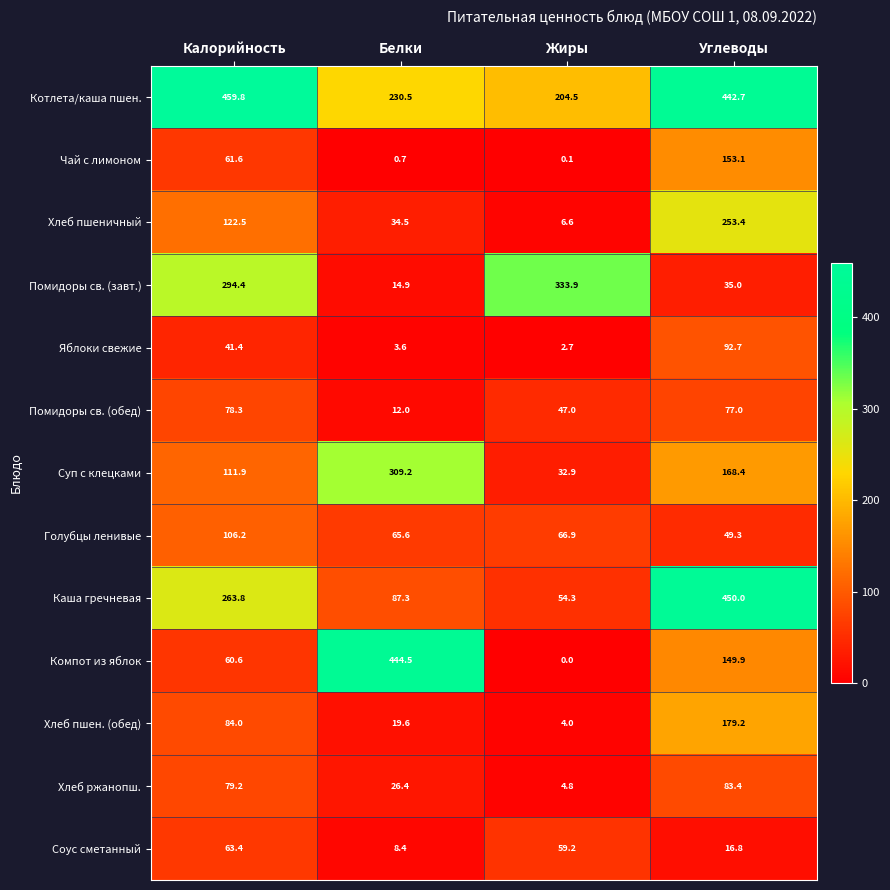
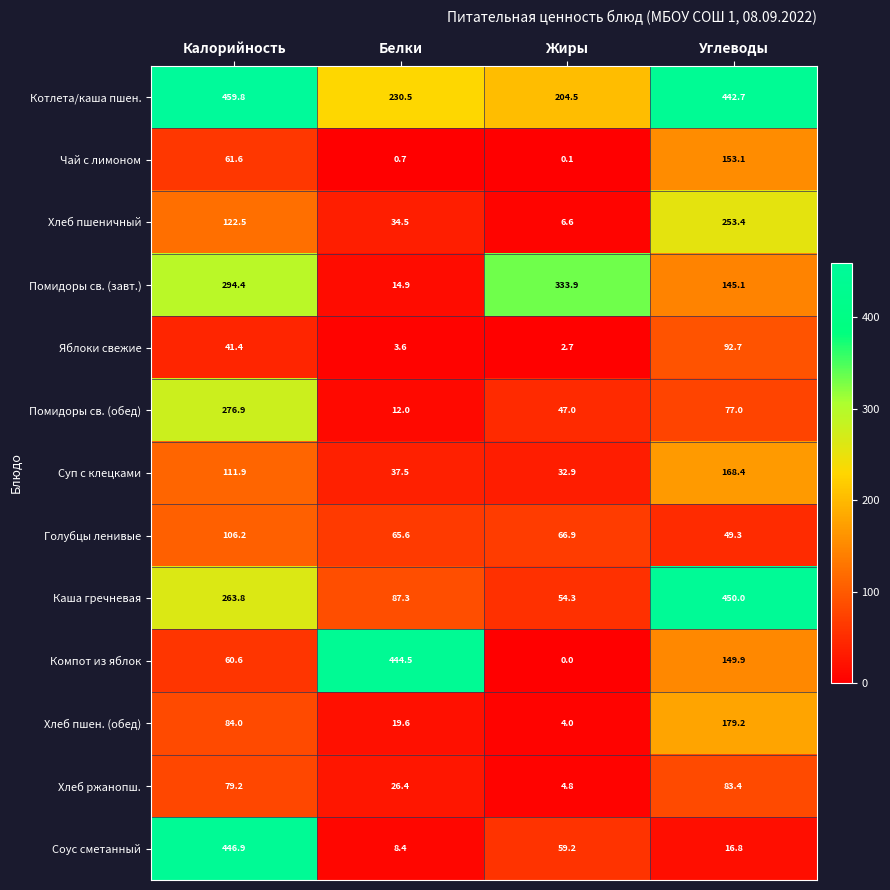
Помидоры св. (завт.), Углеводы: 35.0 -> 145.1
Помидоры св. (обед), Калорийность: 78.3 -> 276.9
Суп с клецками, Белки: 309.2 -> 37.5
Соус сметанный, Калорийность: 63.4 -> 446.9
